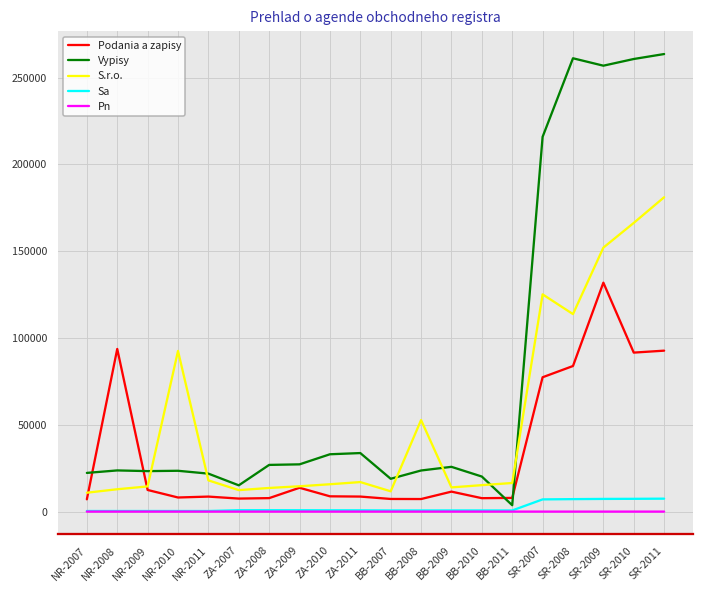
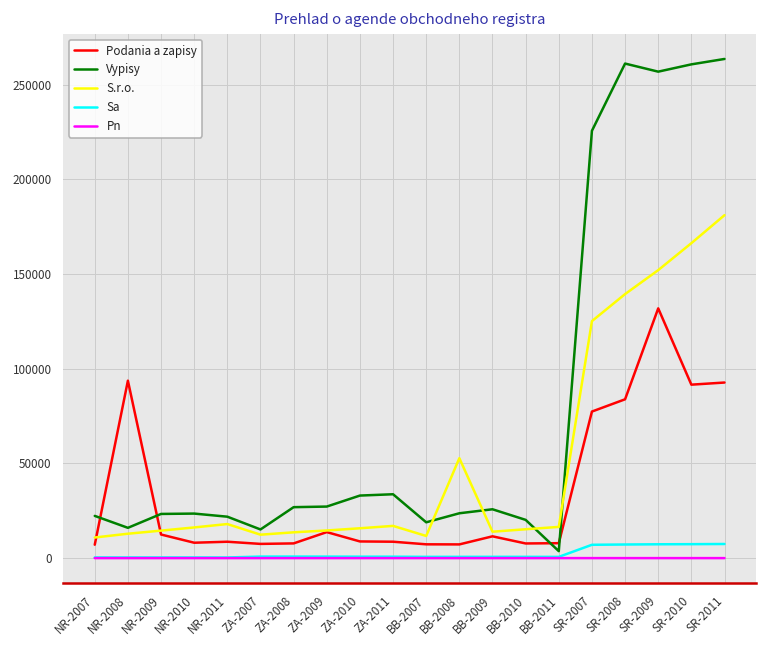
Vypisy, NR-2008: 24000 -> 16000
S.r.o., NR-2010: 93000 -> 16000
Vypisy, SR-2007: 216000 -> 226000
S.r.o., SR-2008: 114000 -> 139000
